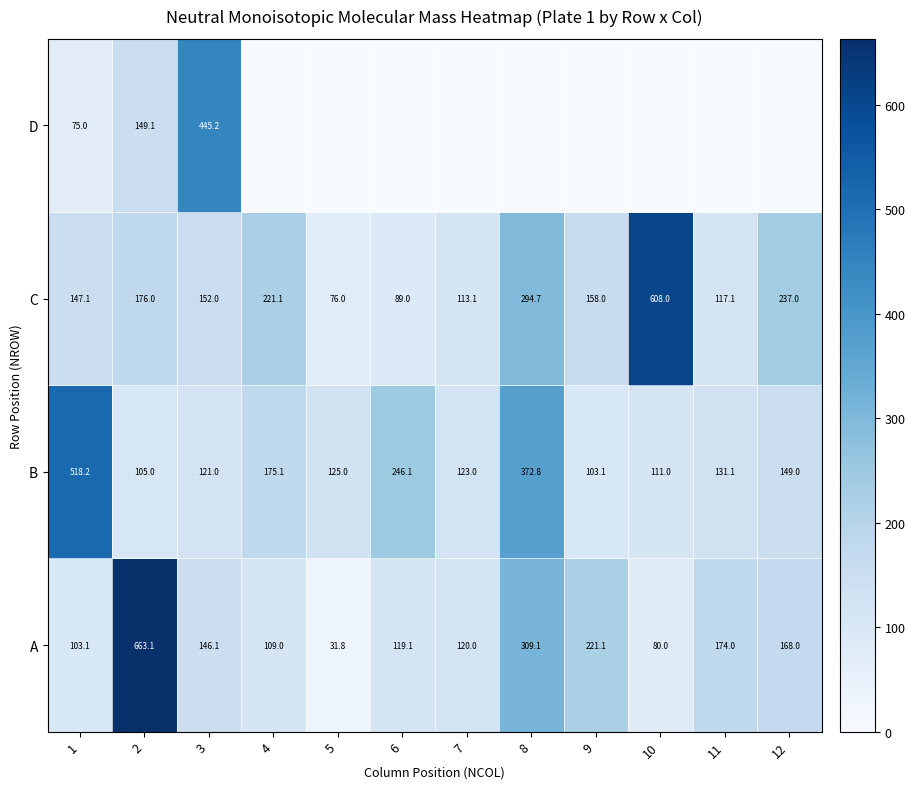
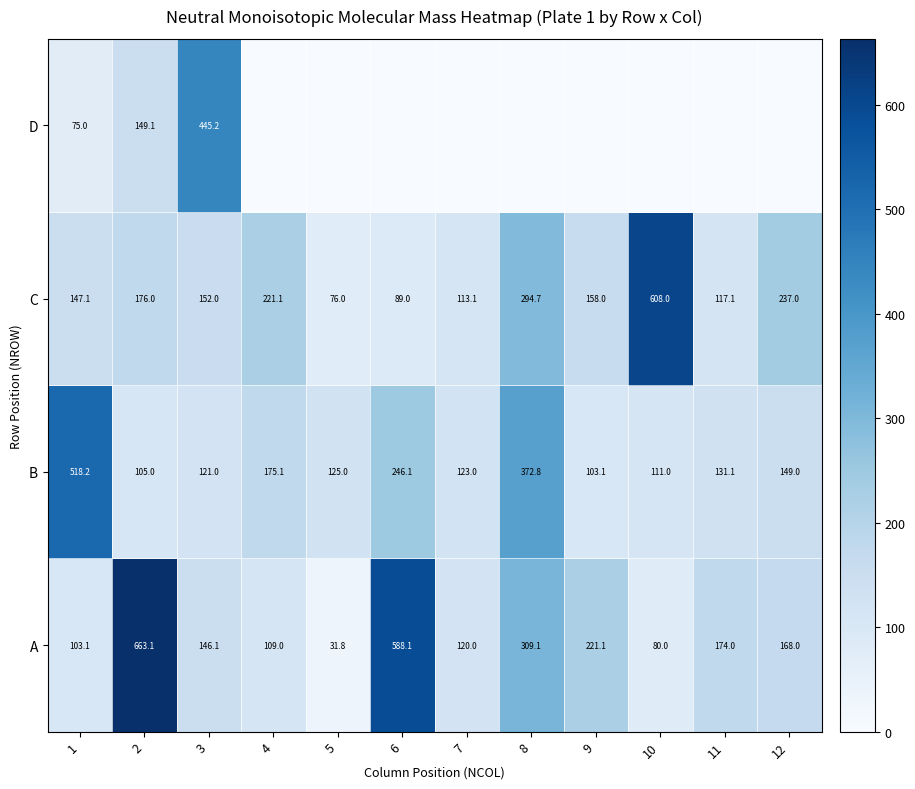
A, 6: 119.1 -> 588.1
